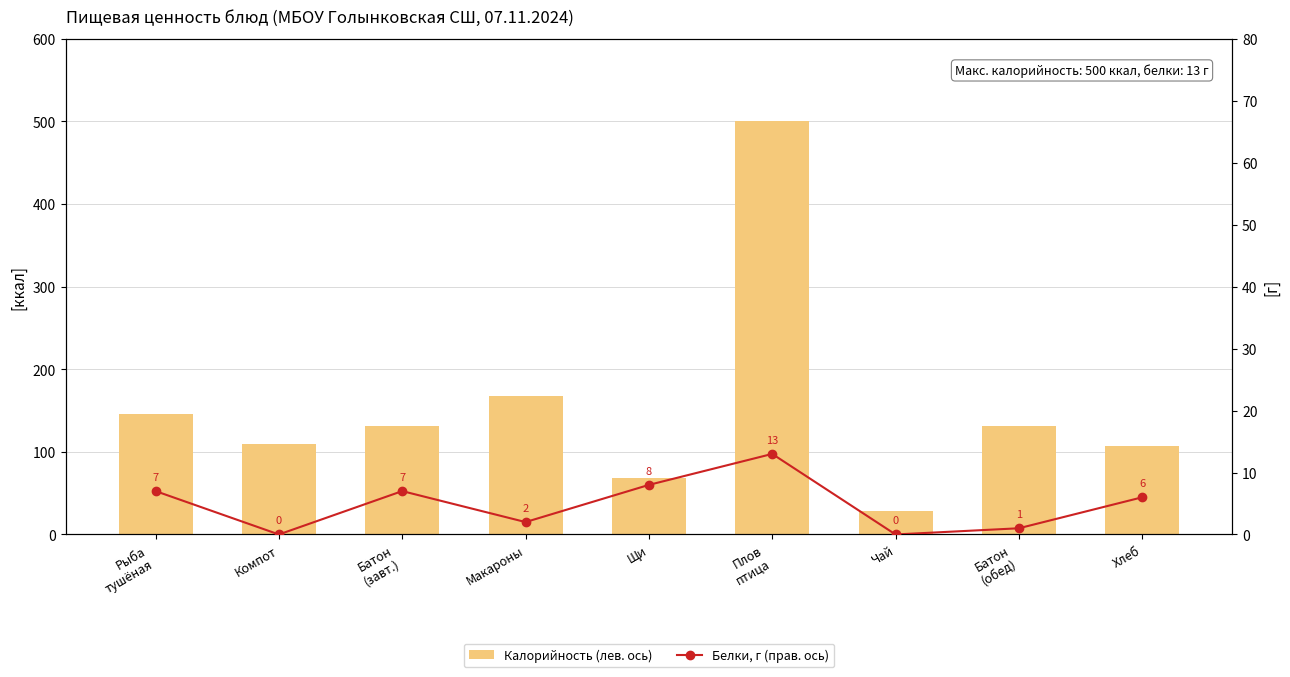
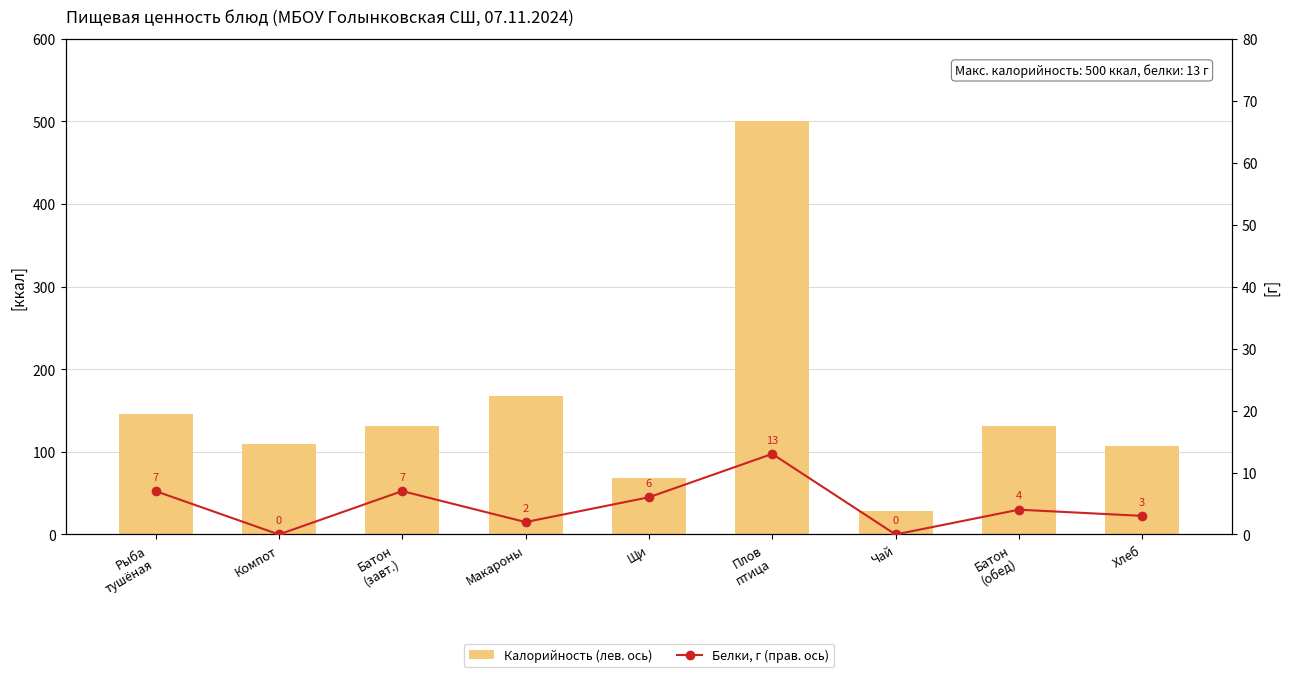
Белки, г (прав. ось), Щи: 8 -> 6
Белки, г (прав. ось), Батон (обед): 1 -> 4
Белки, г (прав. ось), Хлеб: 6 -> 3
